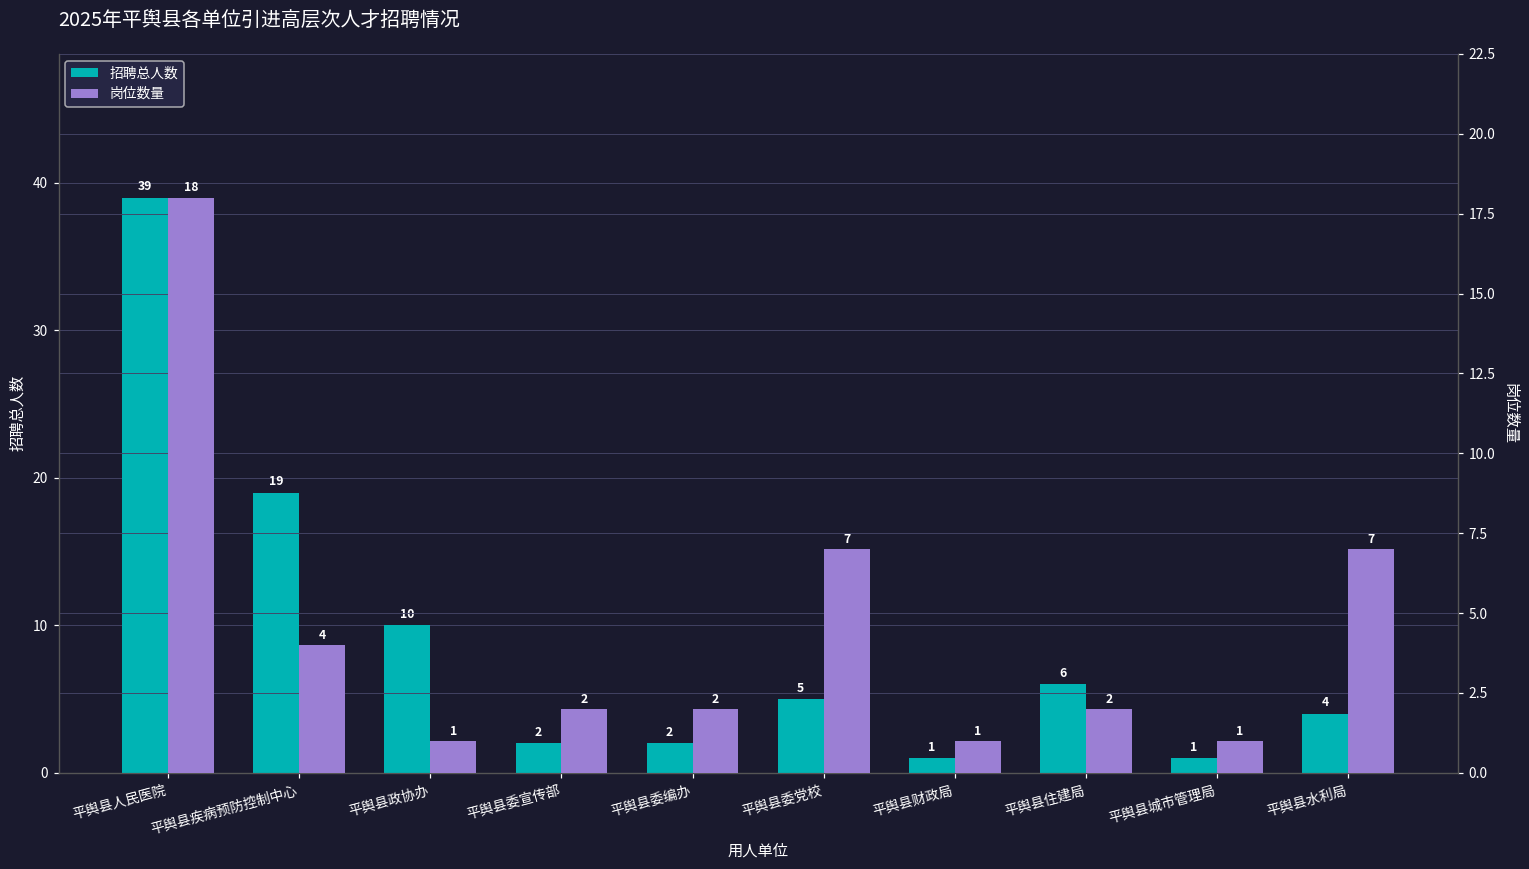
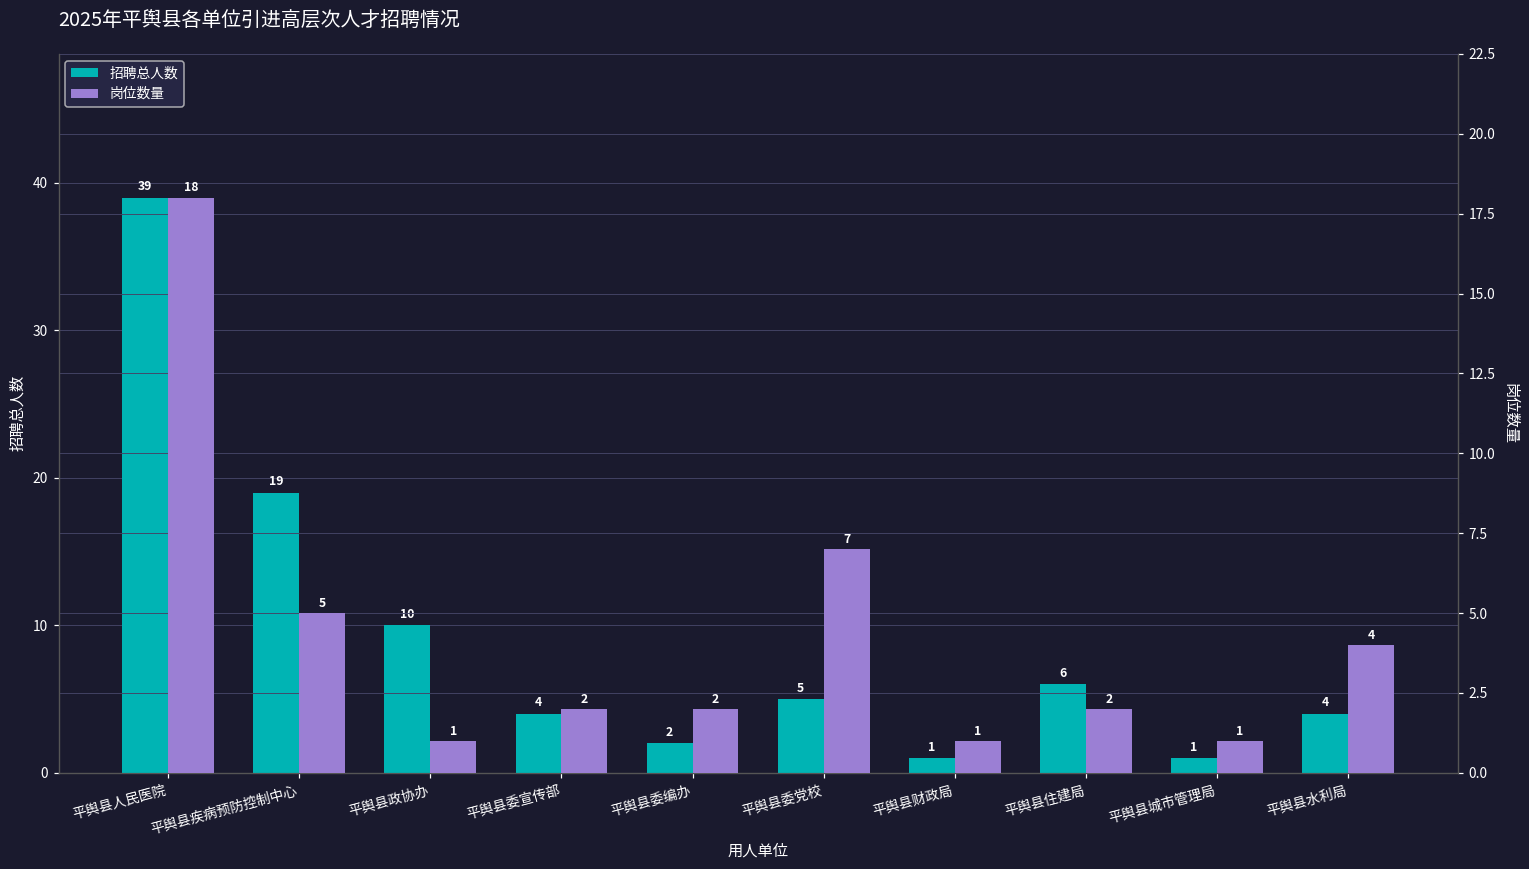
招聘总人数, 平舆县委宣传部: 2 -> 4
岗位数量, 平舆县疾病预防控制中心: 4 -> 5
岗位数量, 平舆县水利局: 7 -> 4
